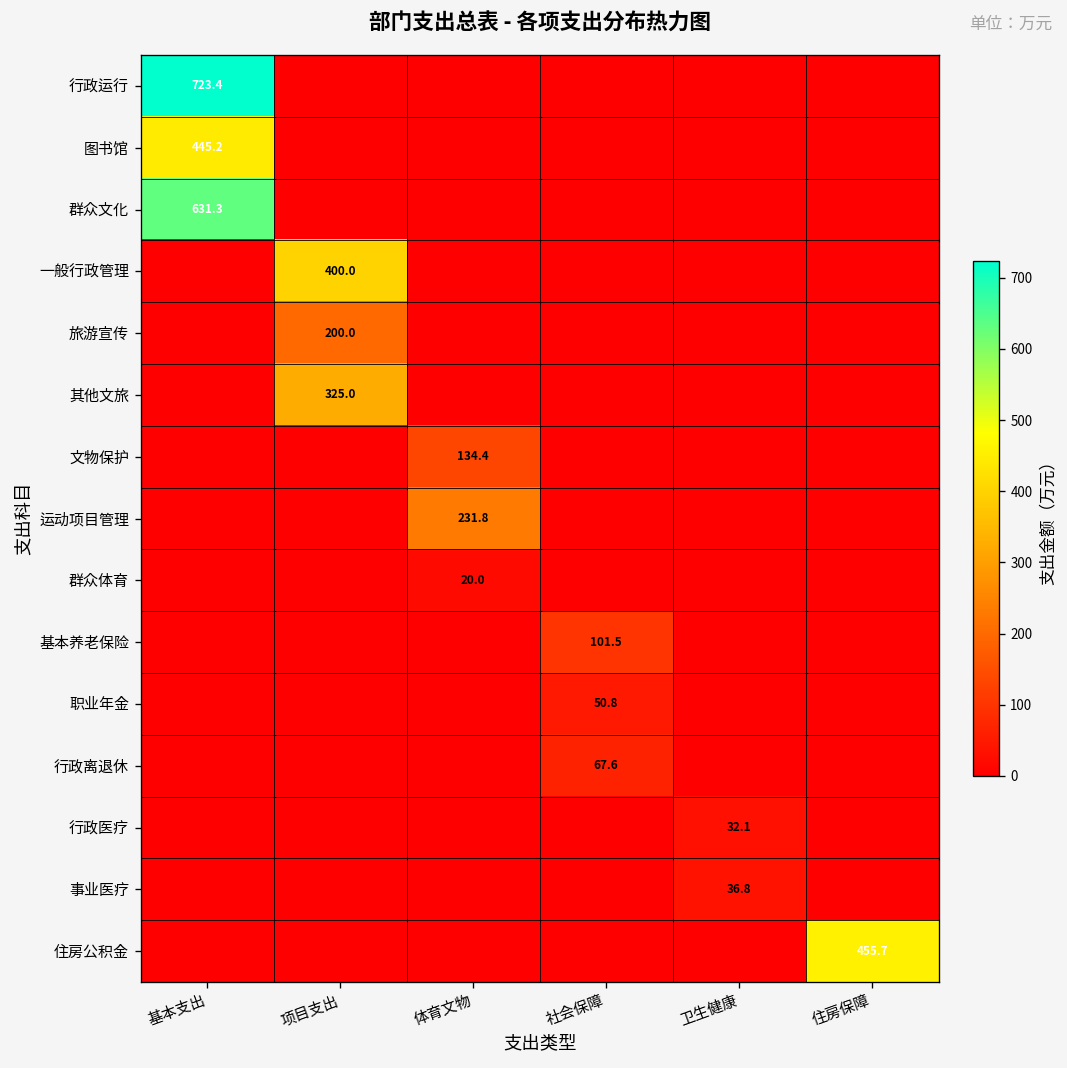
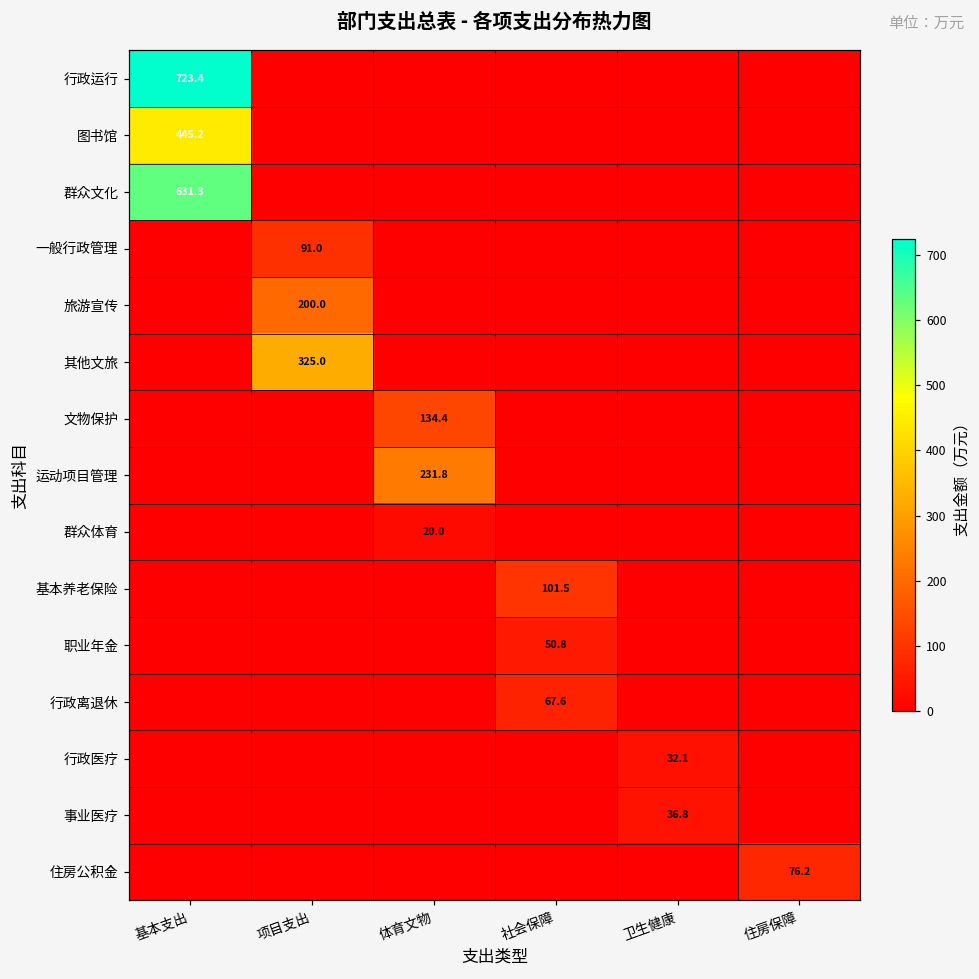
一般行政管理, 项目支出: 400.0 -> 91.0
住房公积金, 住房保障: 455.7 -> 76.2
